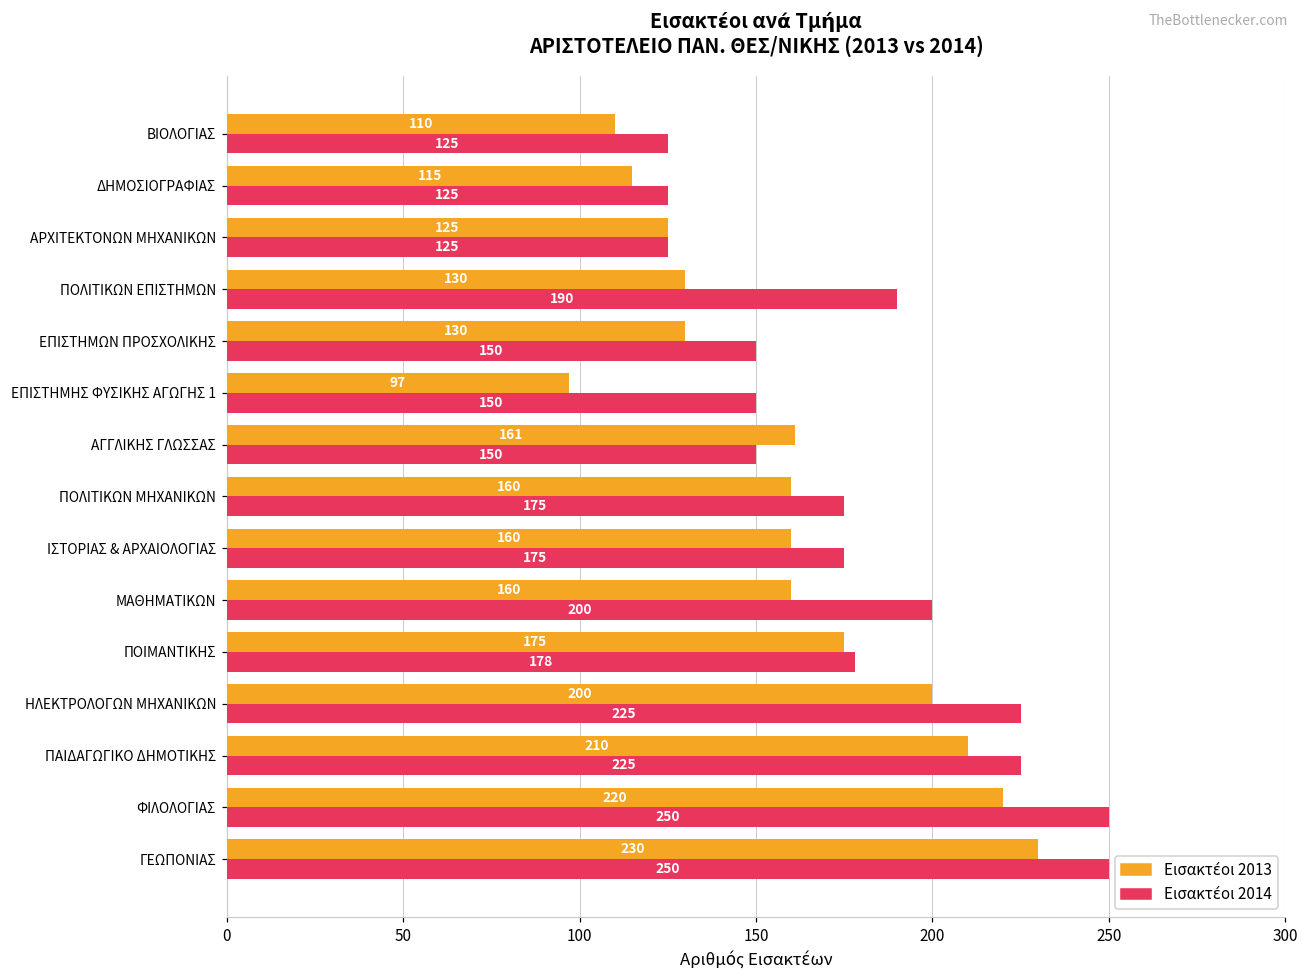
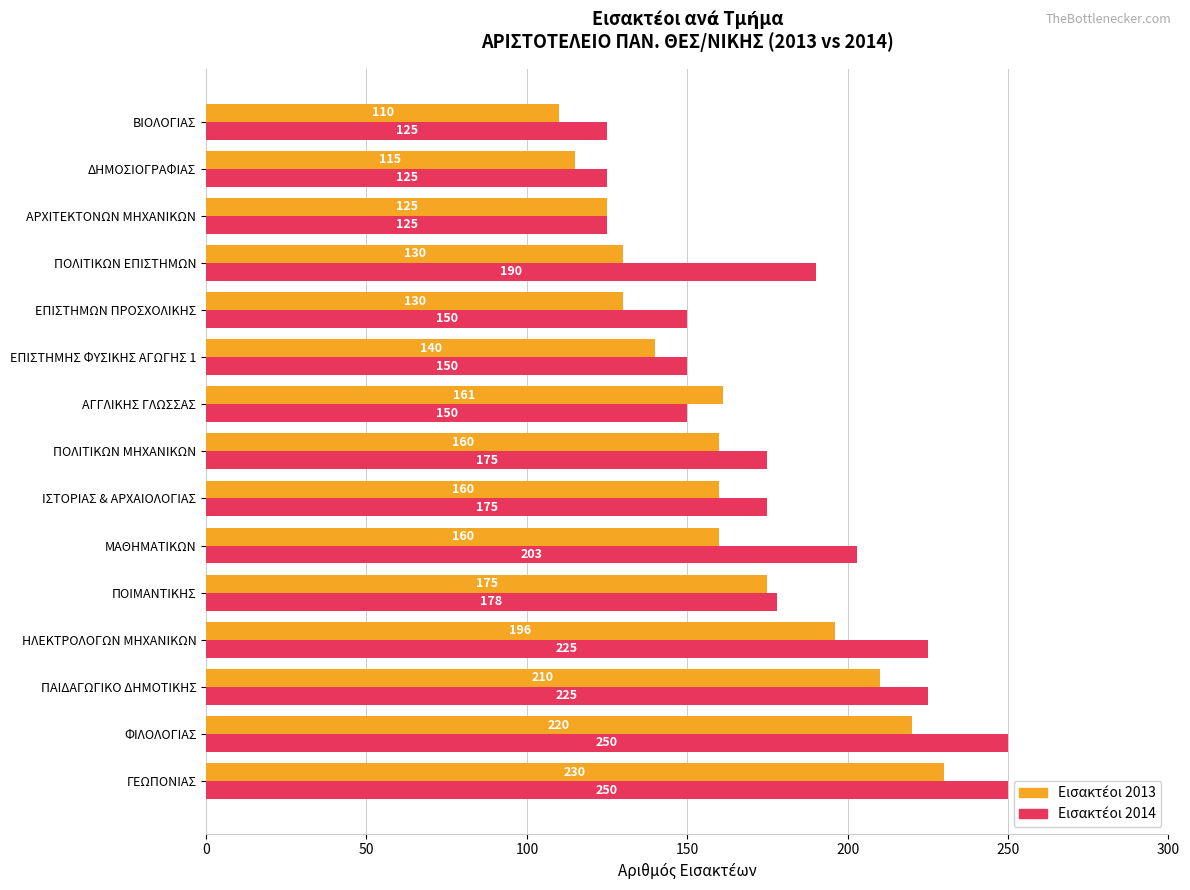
Εισακτέοι 2013, ΕΠΙΣΤΗΜΗΣ ΦΥΣΙΚΗΣ ΑΓΩΓΗΣ 1: 97 -> 140
Εισακτέοι 2014, ΜΑΘΗΜΑΤΙΚΩΝ: 200 -> 203
Εισακτέοι 2013, ΗΛΕΚΤΡΟΛΟΓΩΝ ΜΗΧΑΝΙΚΩΝ: 200 -> 196
